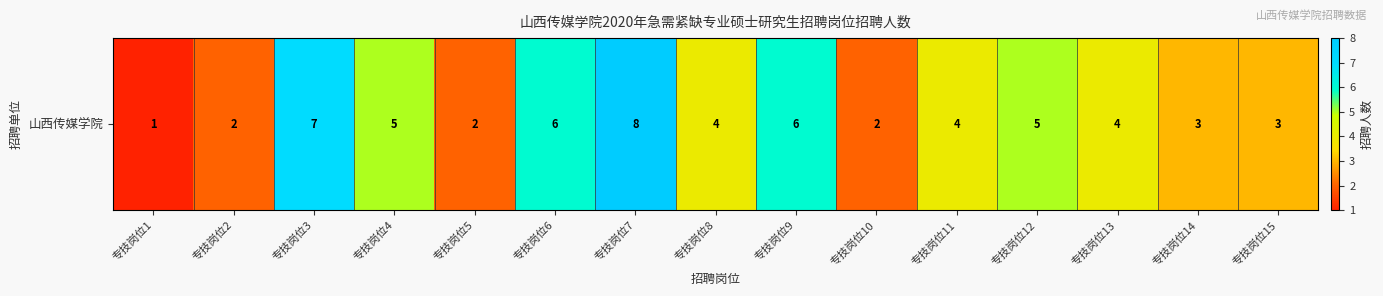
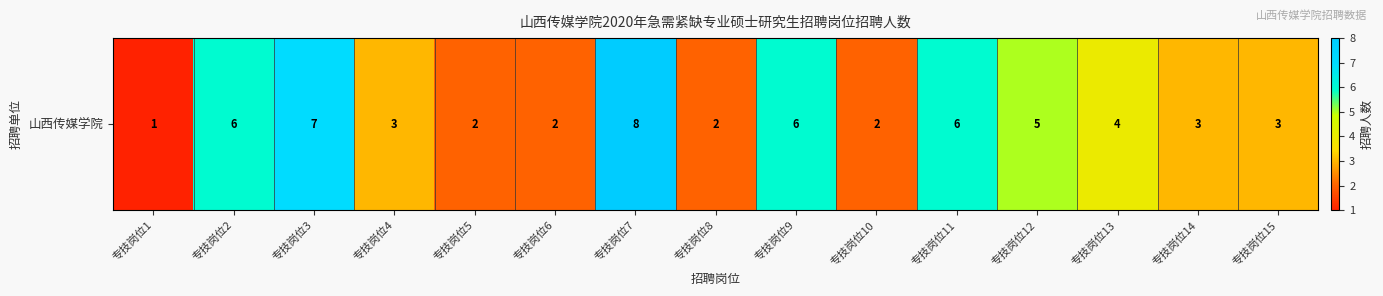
山西传媒学院, 专技岗位2: 2 -> 6
山西传媒学院, 专技岗位4: 5 -> 3
山西传媒学院, 专技岗位6: 6 -> 2
山西传媒学院, 专技岗位8: 4 -> 2
山西传媒学院, 专技岗位11: 4 -> 6
